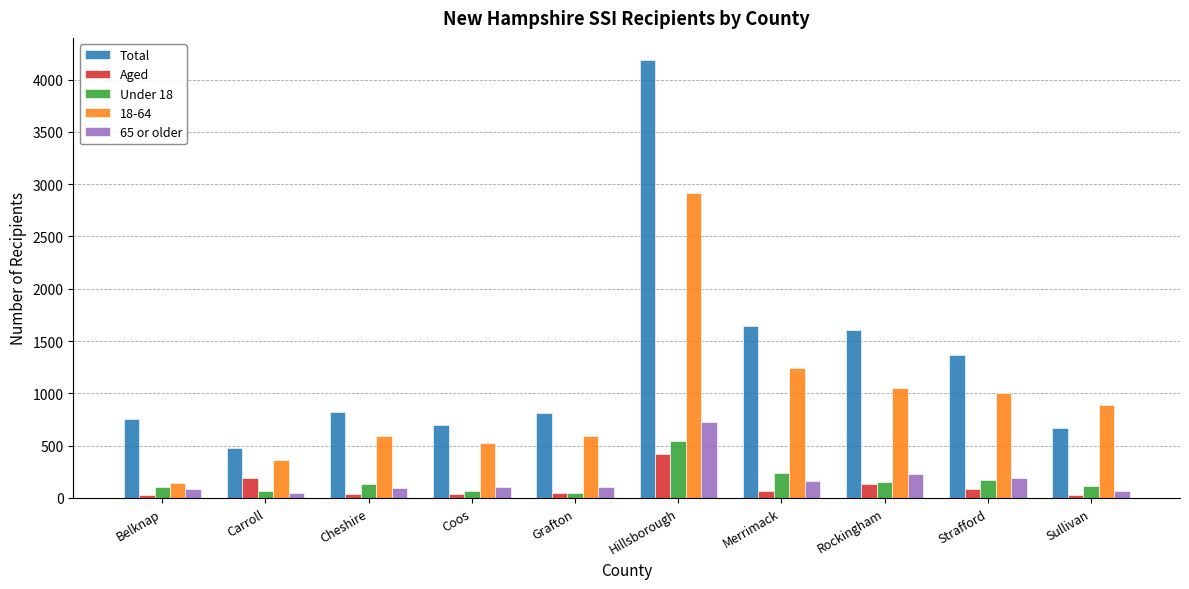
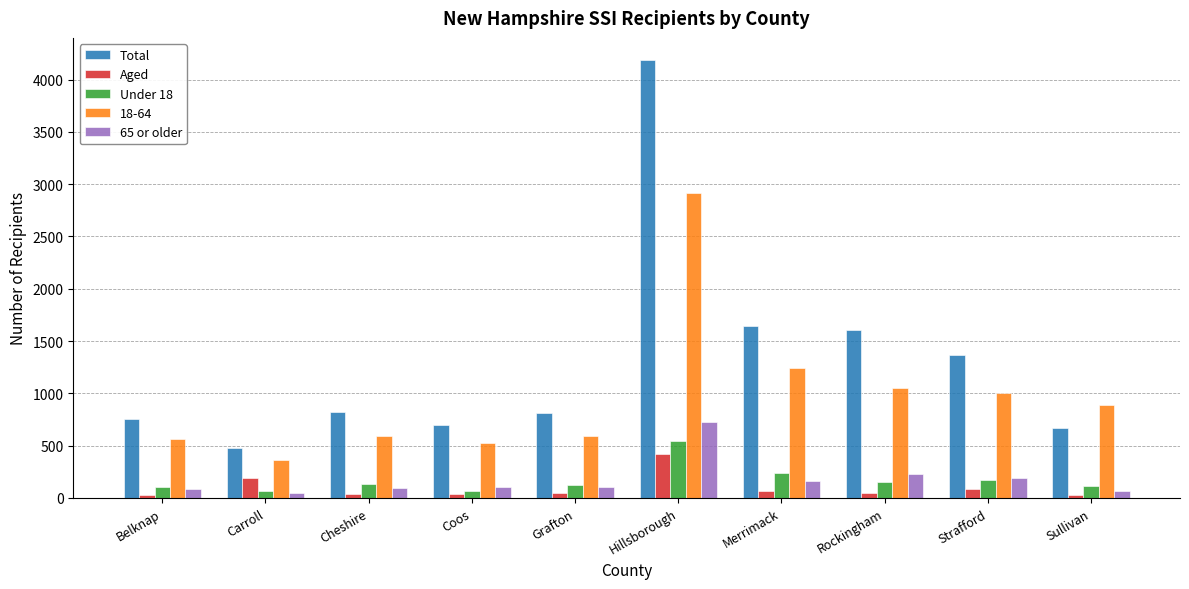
18-64, Belknap: 150 -> 560
Under 18, Grafton: 40 -> 120
Aged, Rockingham: 130 -> 50
